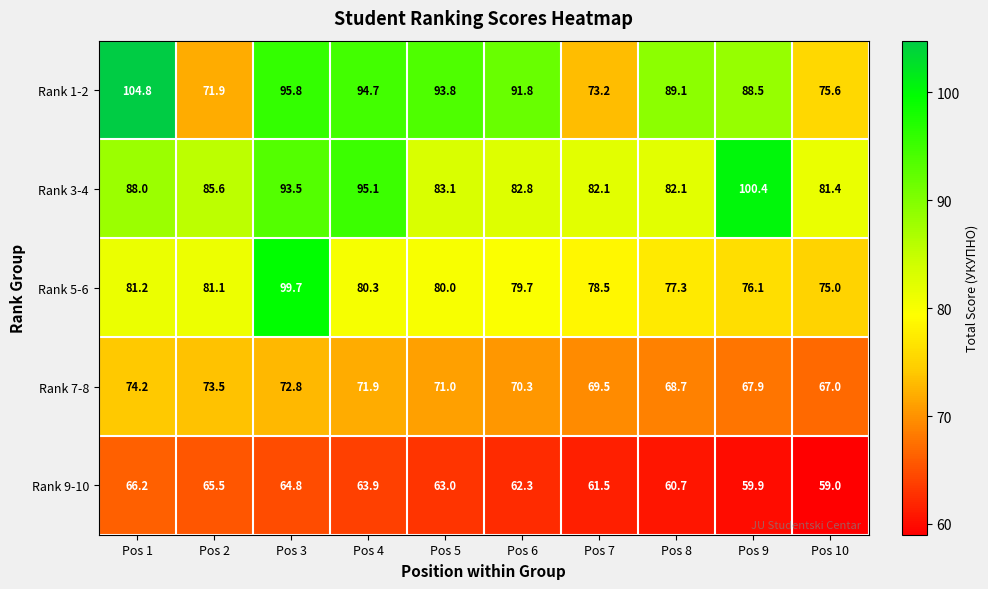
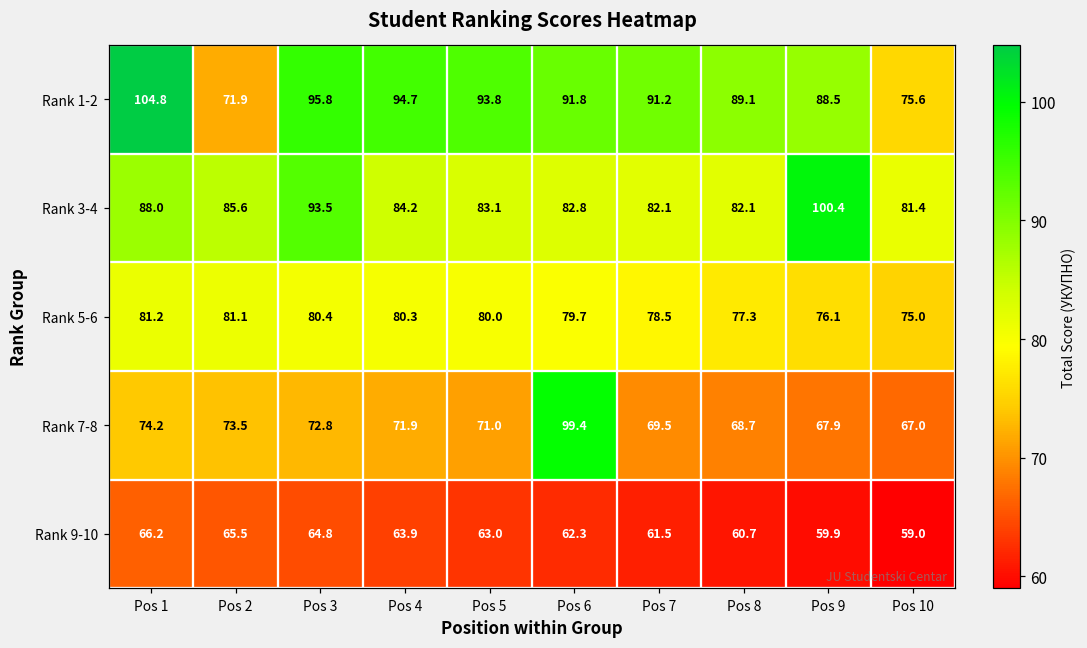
Rank 1-2, Pos 7: 73.2 -> 91.2
Rank 3-4, Pos 4: 95.1 -> 84.2
Rank 5-6, Pos 3: 99.7 -> 80.4
Rank 7-8, Pos 6: 70.3 -> 99.4
